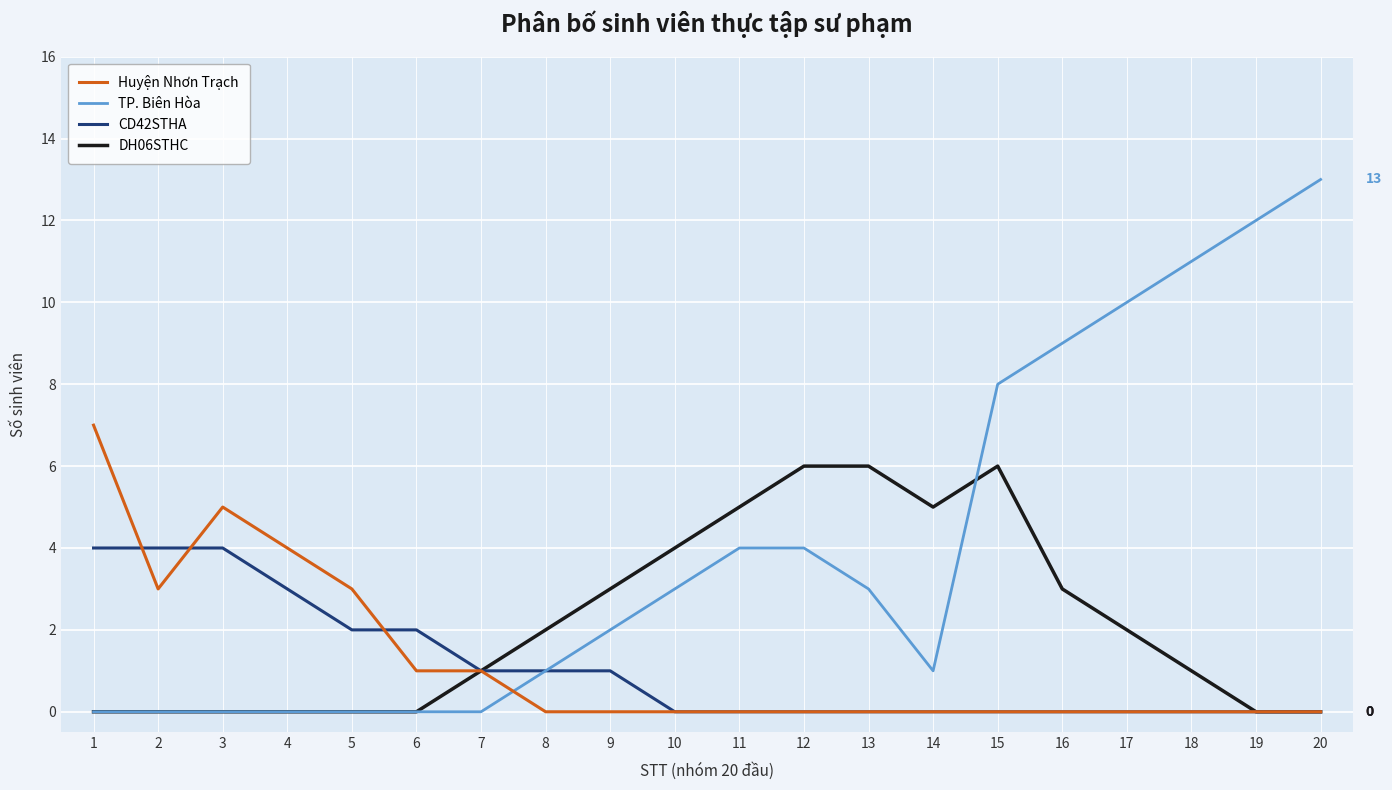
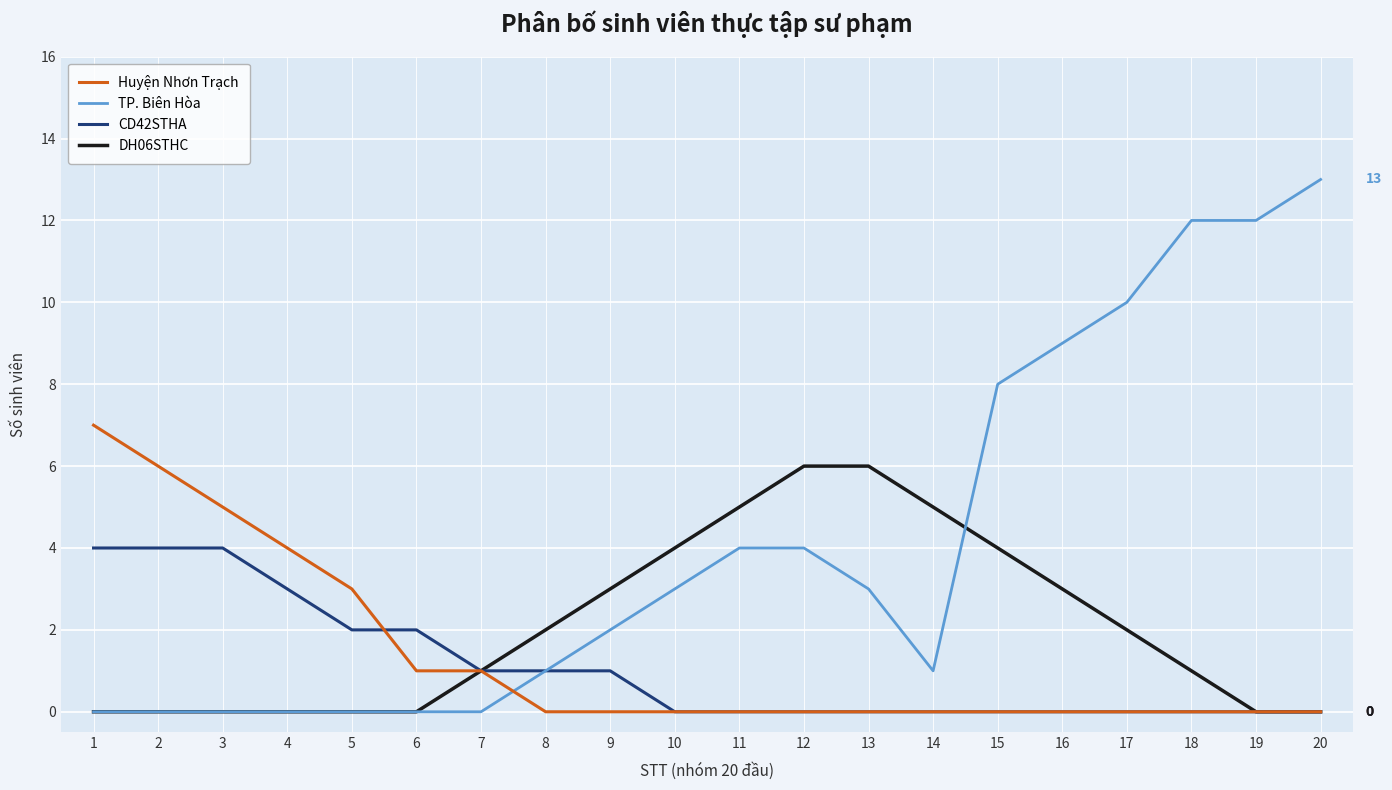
Huyện Nhơn Trạch, 2: 3 -> 6
DH06STHC, 15: 6 -> 4
TP. Biên Hòa, 18: 11 -> 12
